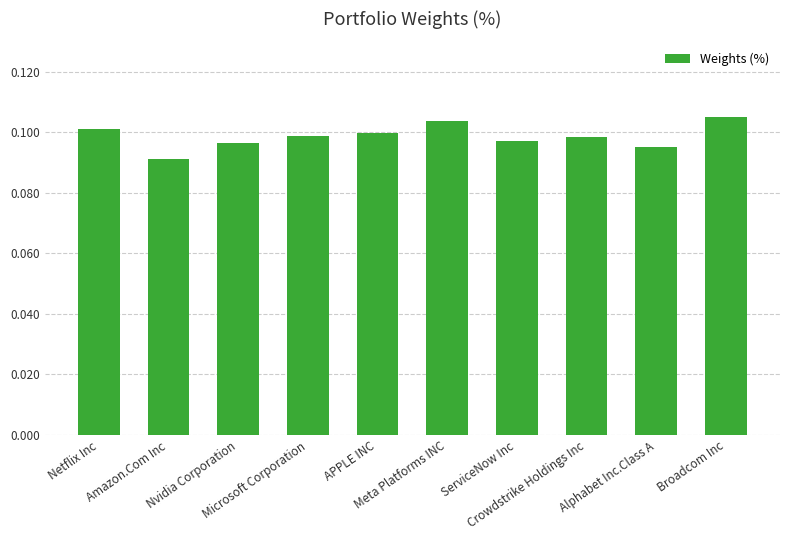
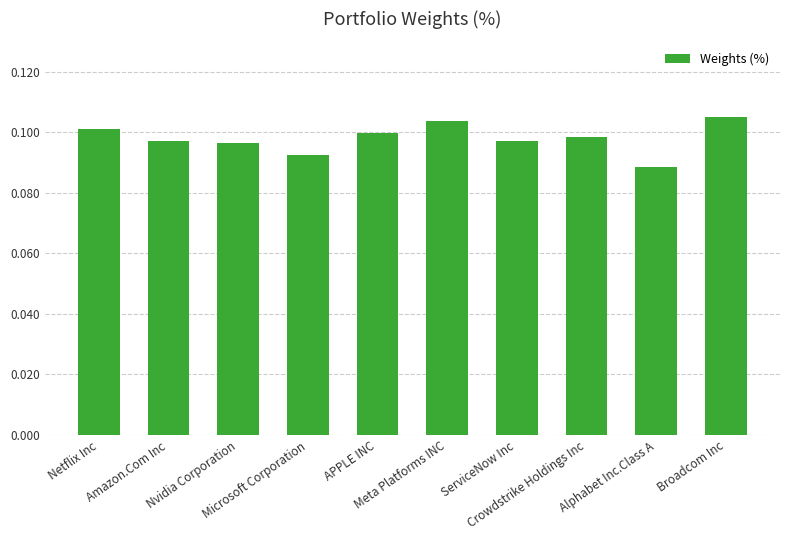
Amazon.Com Inc: 0.091 -> 0.097
Microsoft Corporation: 0.099 -> 0.093
Alphabet Inc.Class A: 0.095 -> 0.089
